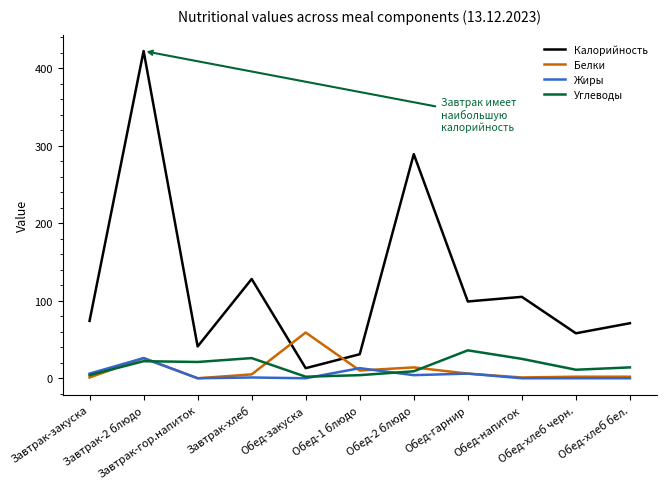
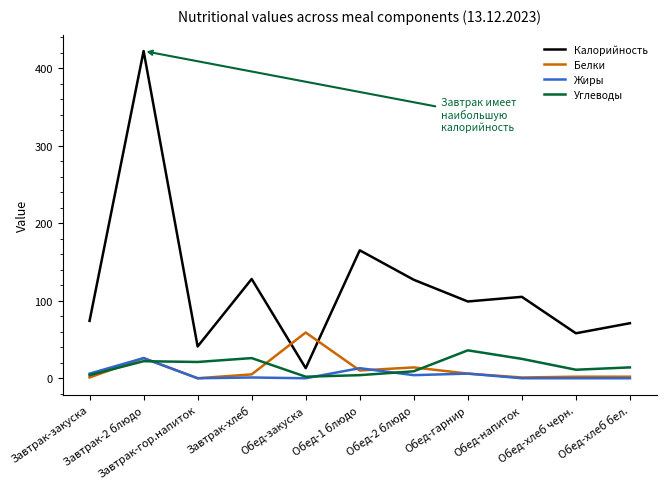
Калорийность, Обед-1 блюдо: 30 -> 170
Калорийность, Обед-2 блюдо: 290 -> 130
